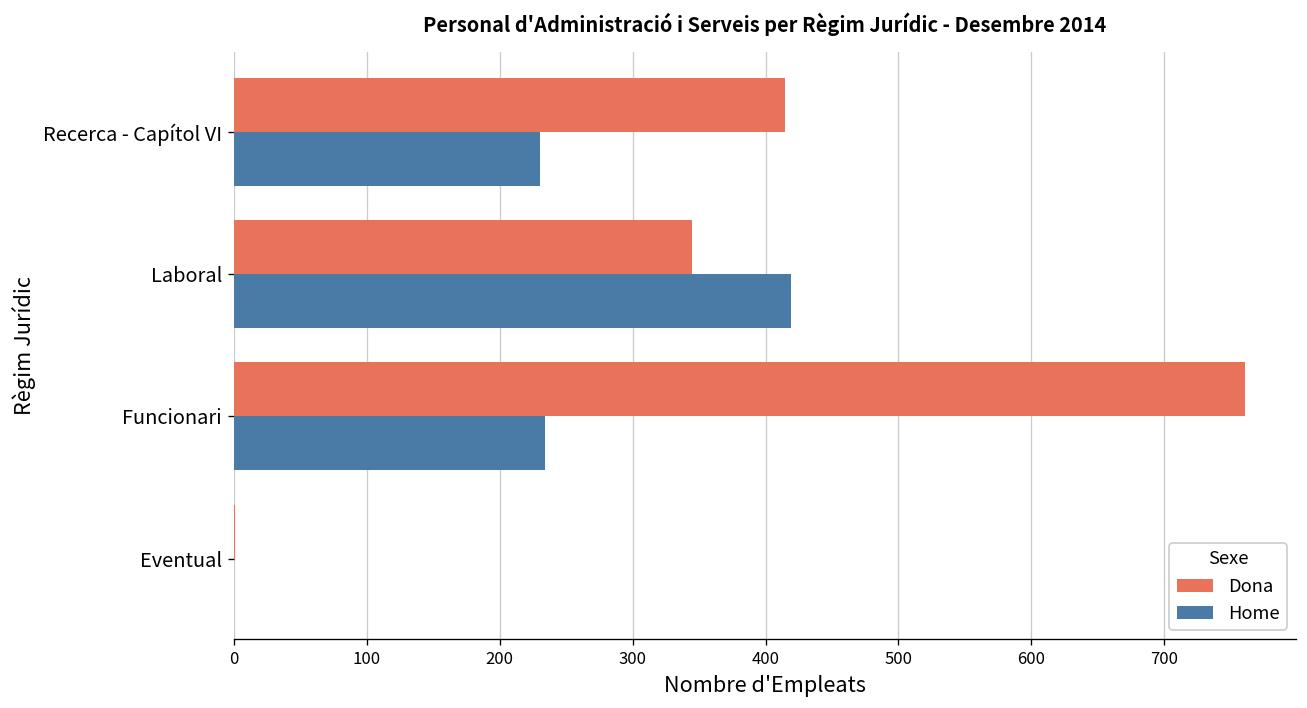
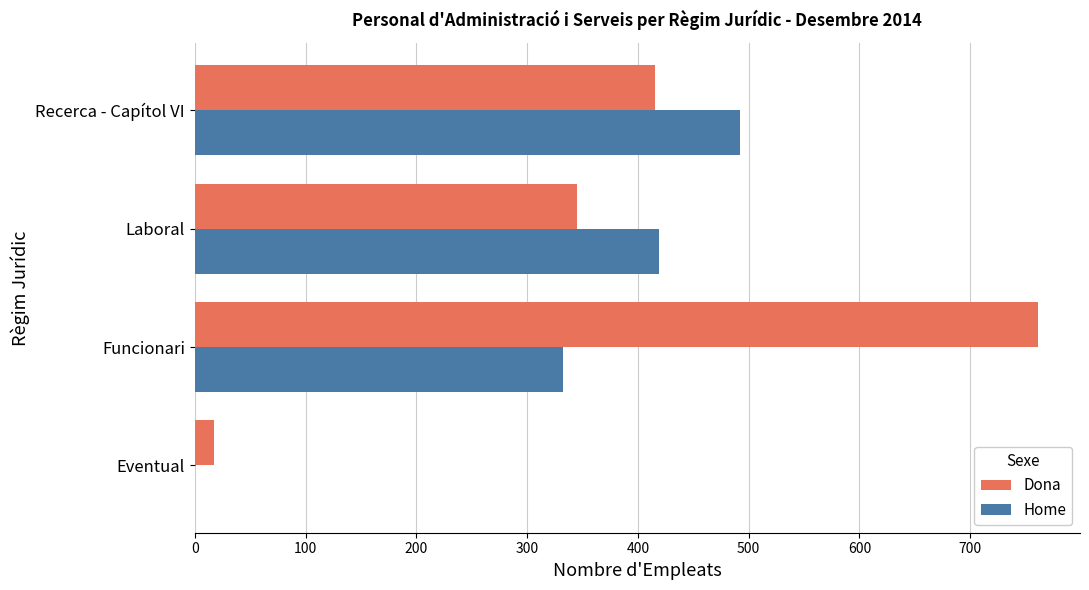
Home, Recerca - Capítol VI: 230 -> 492
Home, Funcionari: 234 -> 332
Dona, Eventual: 1 -> 17
